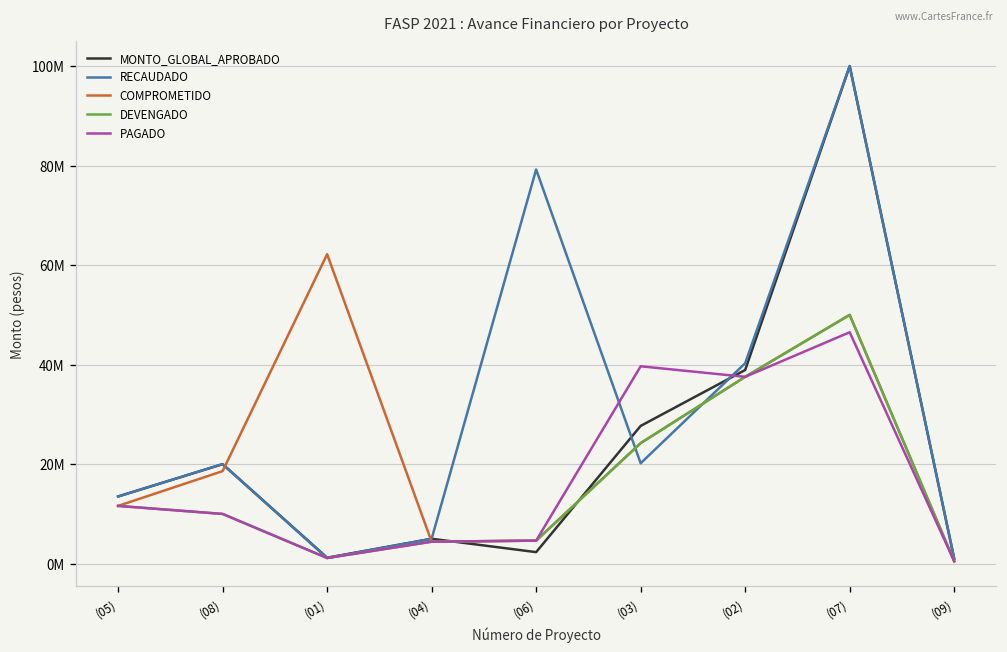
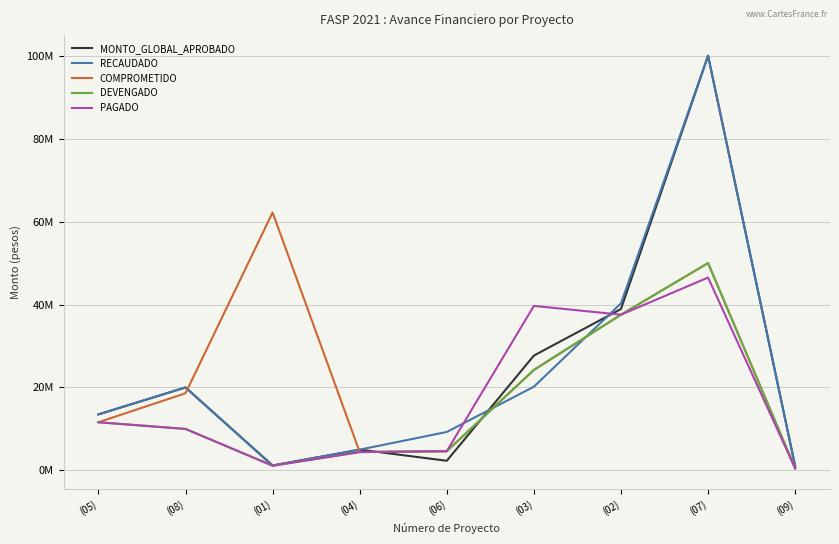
RECAUDADO, (06): 79000000 -> 9000000
